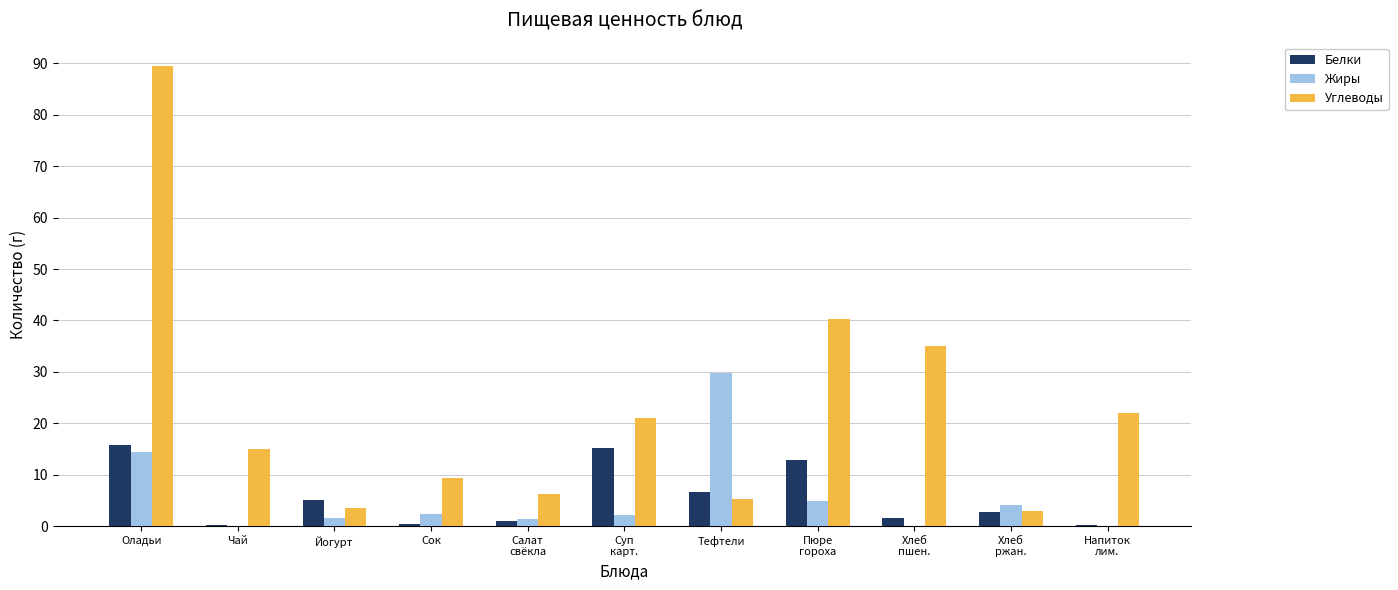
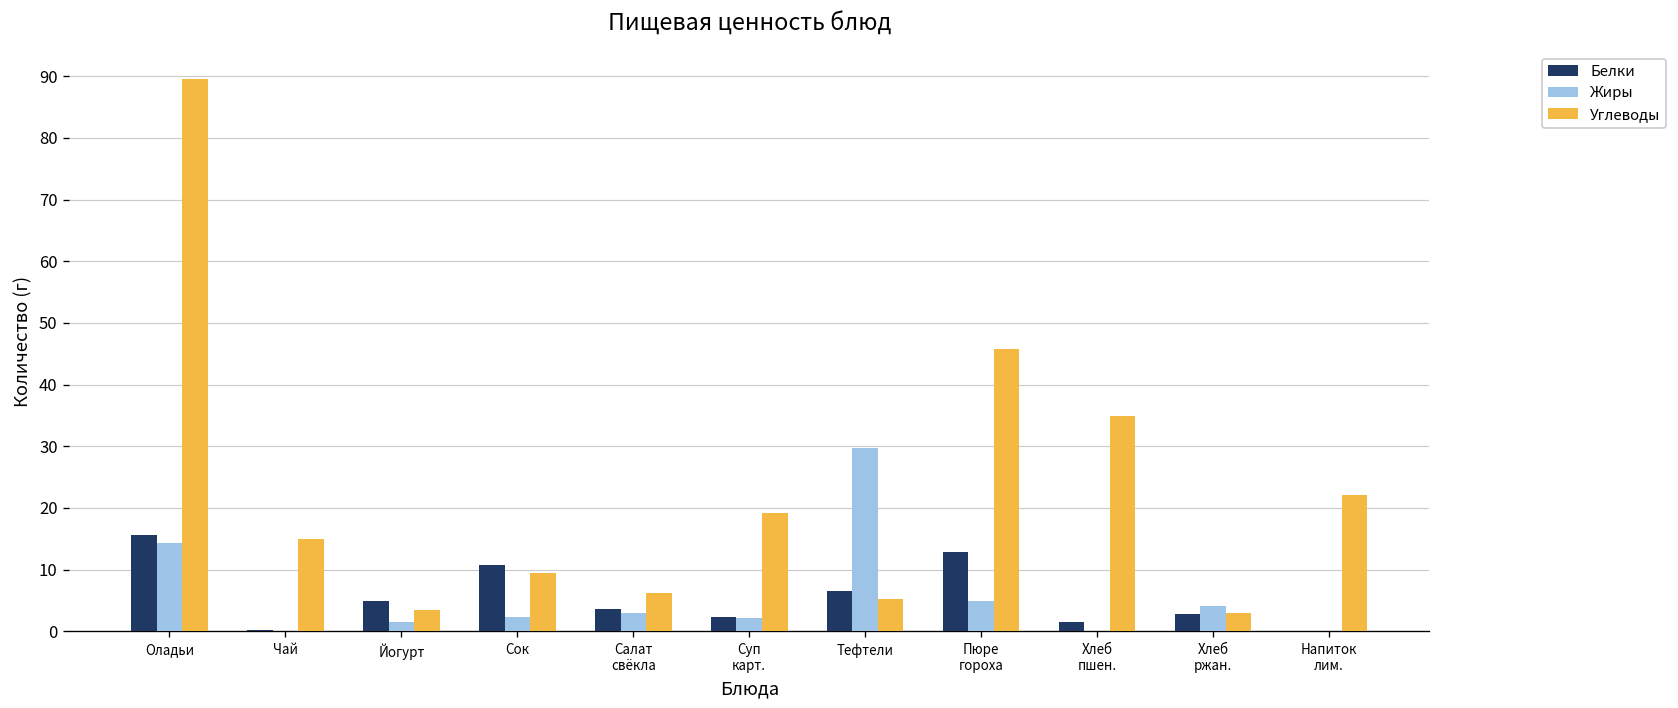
Белки, Сок: 1 -> 11
Белки, Салат свёкла: 1 -> 4
Жиры, Салат свёкла: 1 -> 3
Белки, Суп карт.: 15 -> 2
Углеводы, Суп карт.: 21 -> 19
Углеводы, Пюре гороха: 40 -> 46
